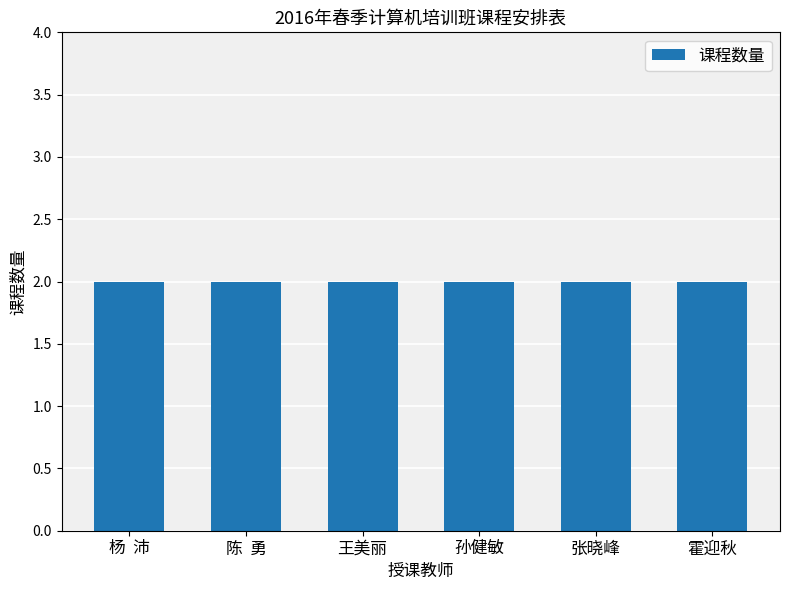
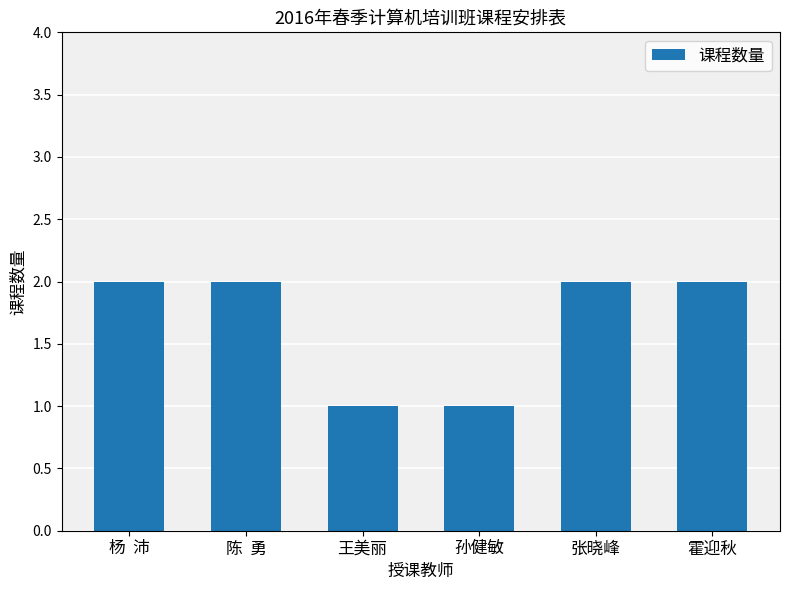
王美丽: 2 -> 1
孙健敏: 2 -> 1
